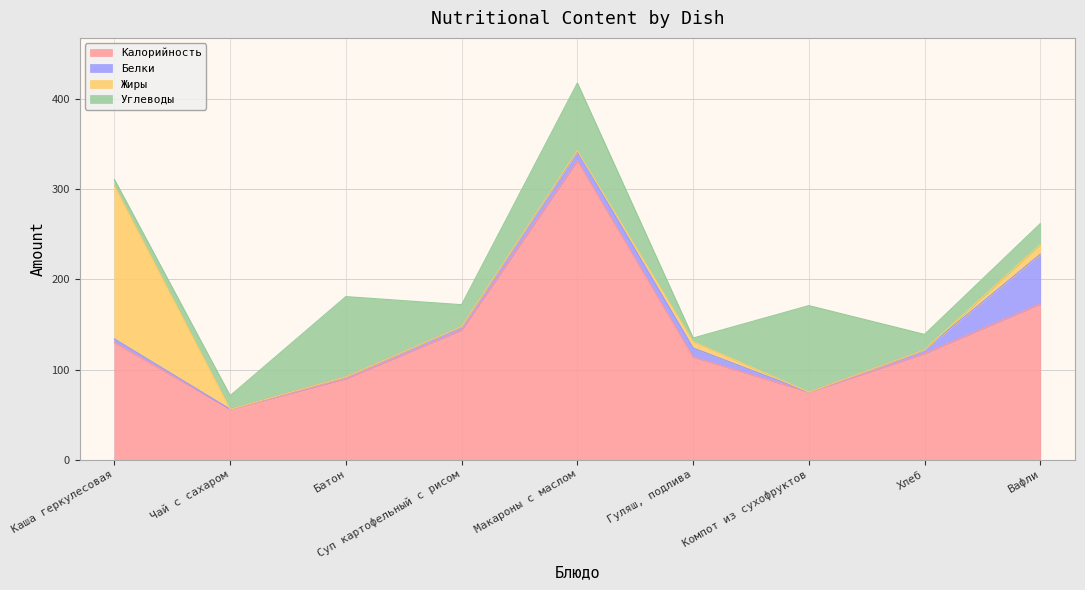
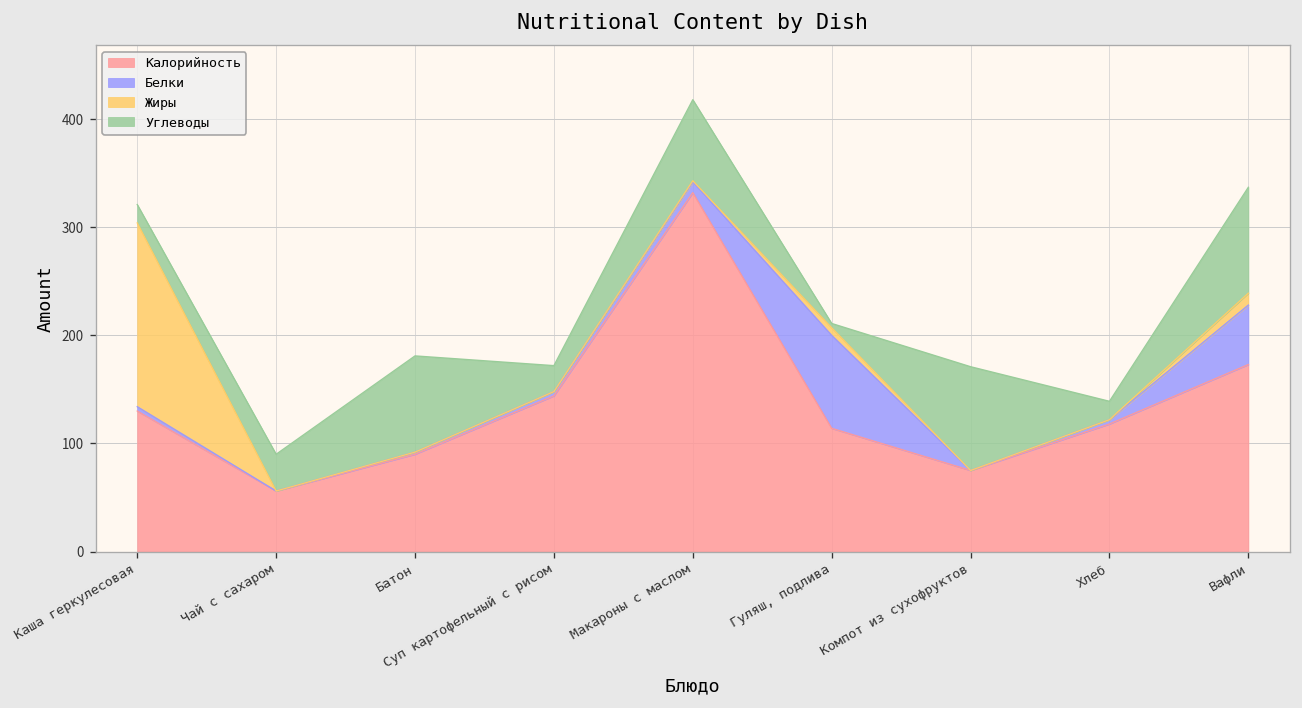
Углеводы, Каша геркулесовая: 10 -> 20
Углеводы, Чай с сахаром: 20 -> 30
Белки, Гуляш, подлива: 10 -> 90
Углеводы, Вафли: 20 -> 100
